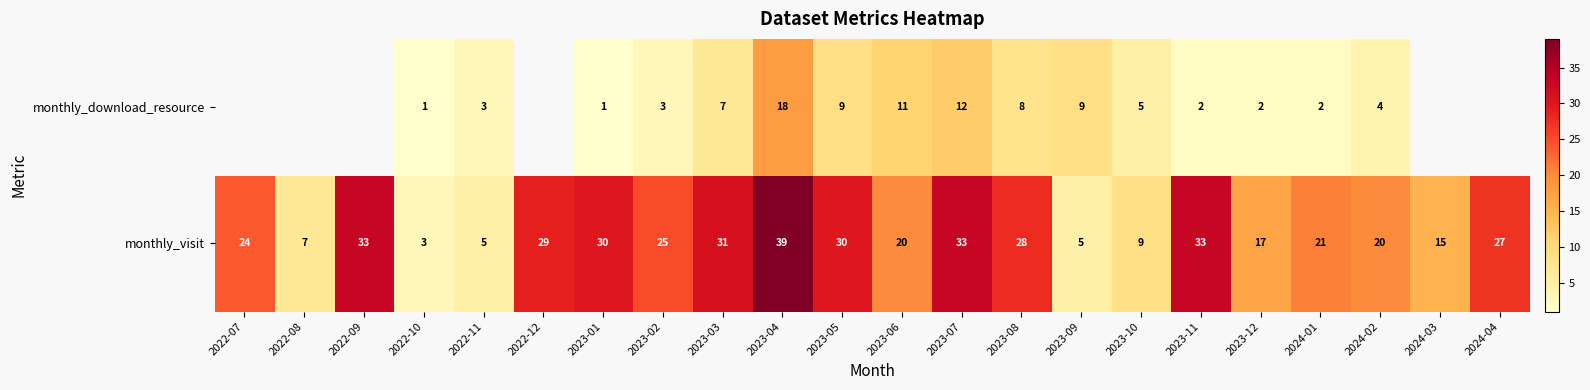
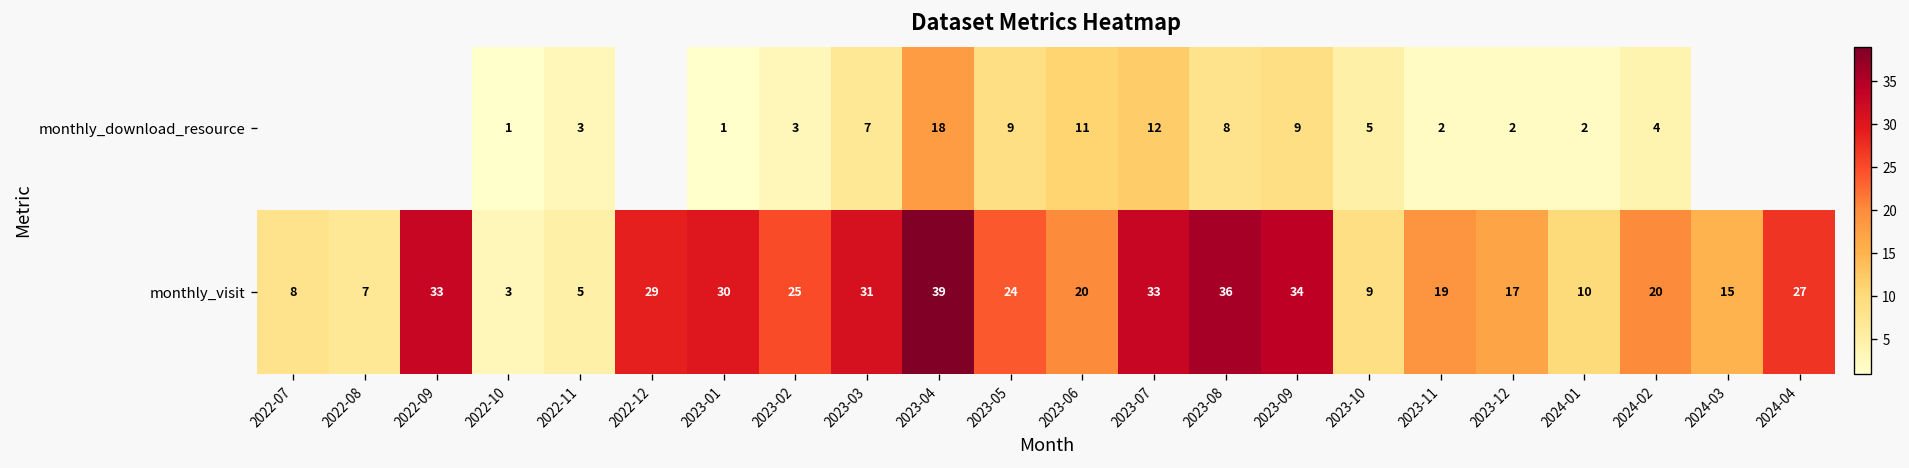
monthly_visit, 2022-07: 24 -> 8
monthly_visit, 2023-05: 30 -> 24
monthly_visit, 2023-08: 28 -> 36
monthly_visit, 2023-09: 5 -> 34
monthly_visit, 2023-11: 33 -> 19
monthly_visit, 2024-01: 21 -> 10
